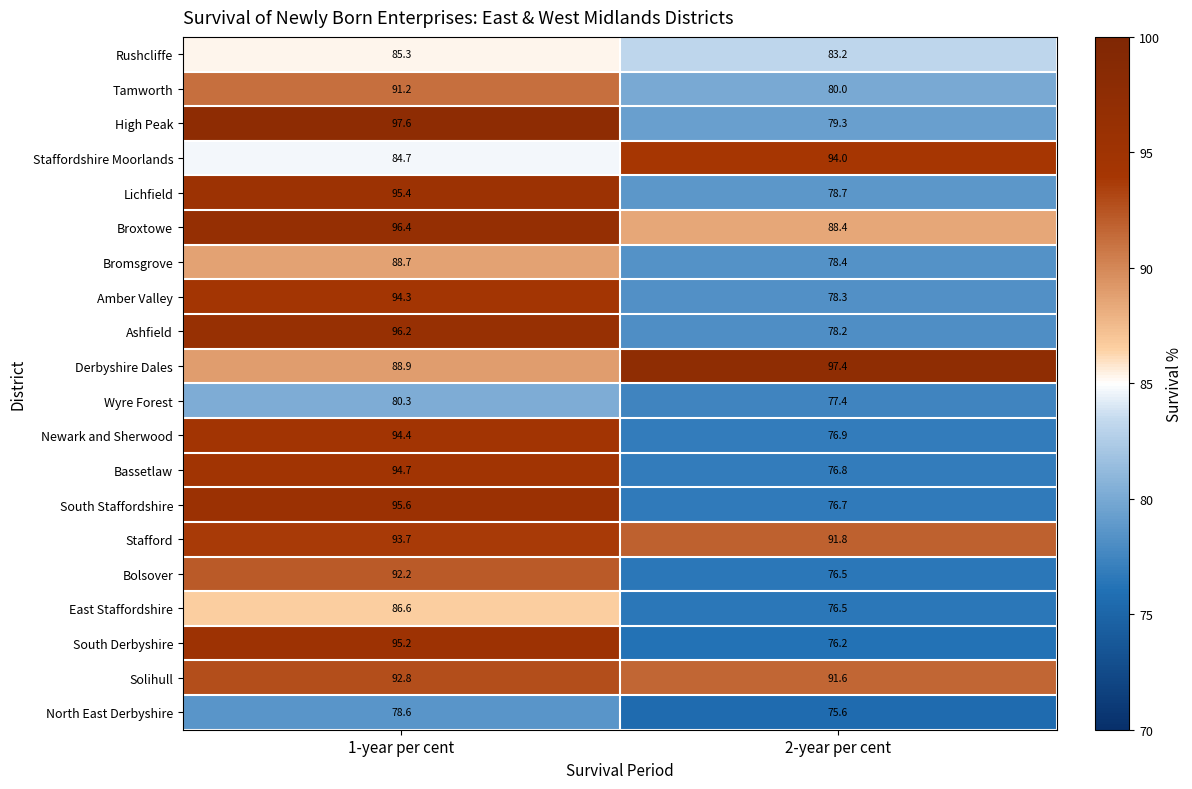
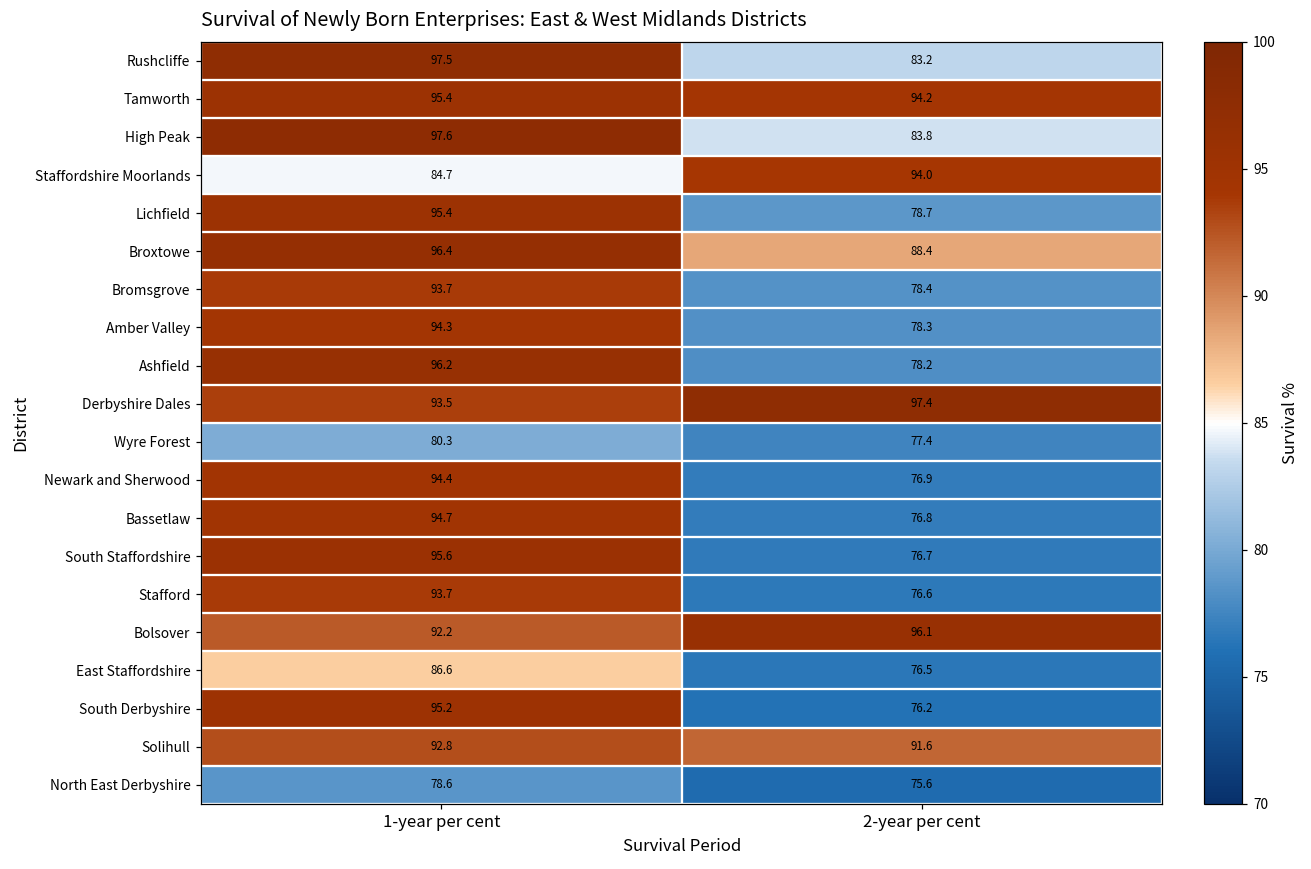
Rushcliffe, 1-year per cent: 85.3 -> 97.5
Tamworth, 1-year per cent: 91.2 -> 95.4
Tamworth, 2-year per cent: 80.0 -> 94.2
High Peak, 2-year per cent: 79.3 -> 83.8
Bromsgrove, 1-year per cent: 88.7 -> 93.7
Derbyshire Dales, 1-year per cent: 88.9 -> 93.5
Stafford, 2-year per cent: 91.8 -> 76.6
Bolsover, 2-year per cent: 76.5 -> 96.1
